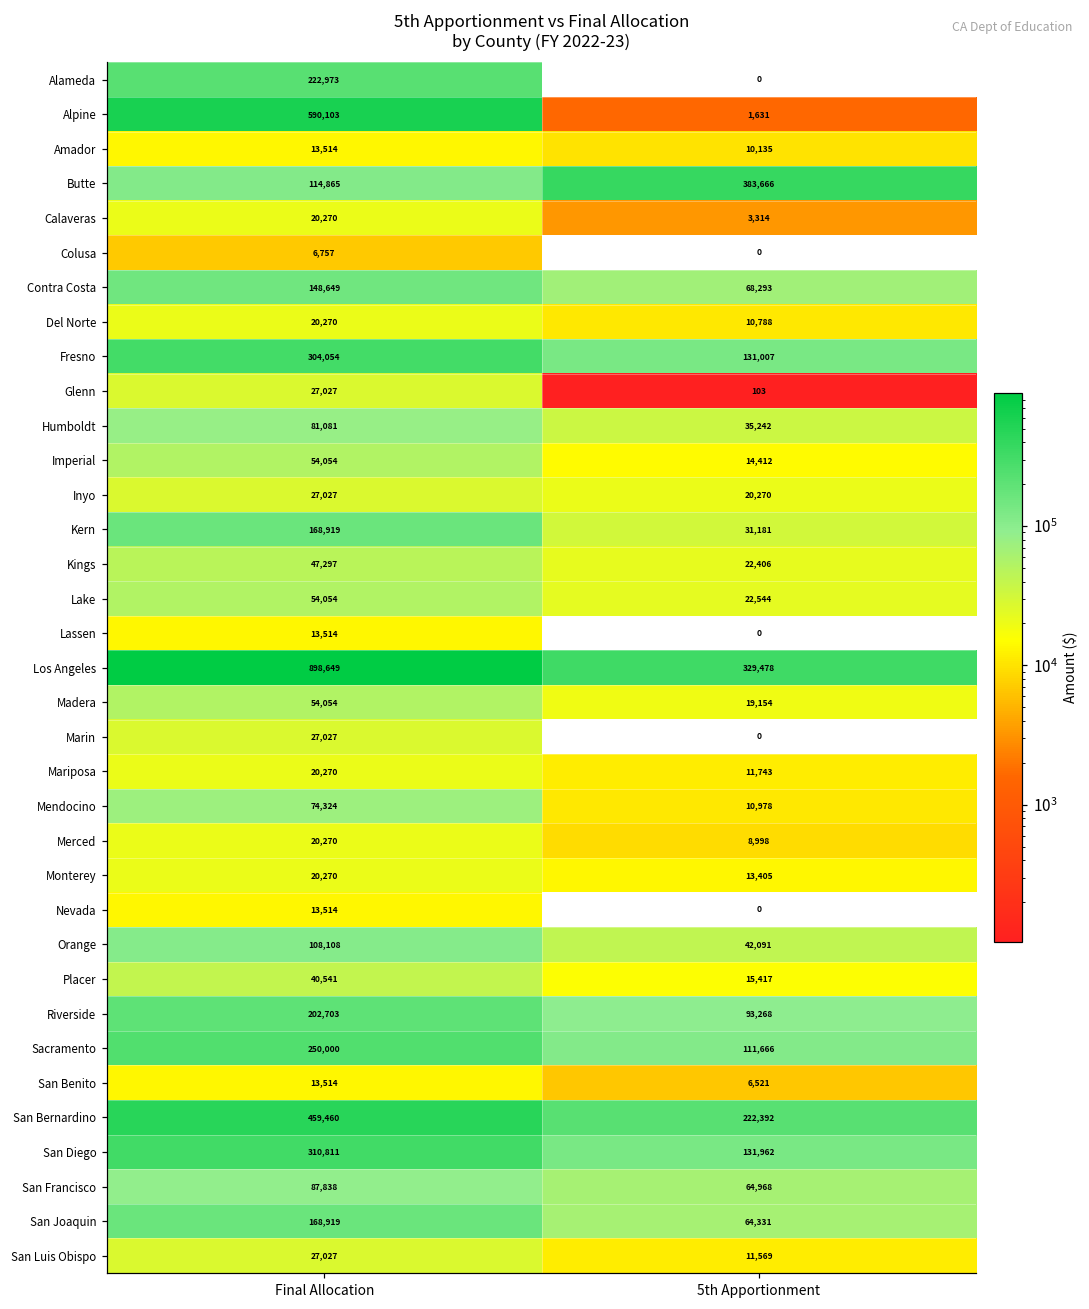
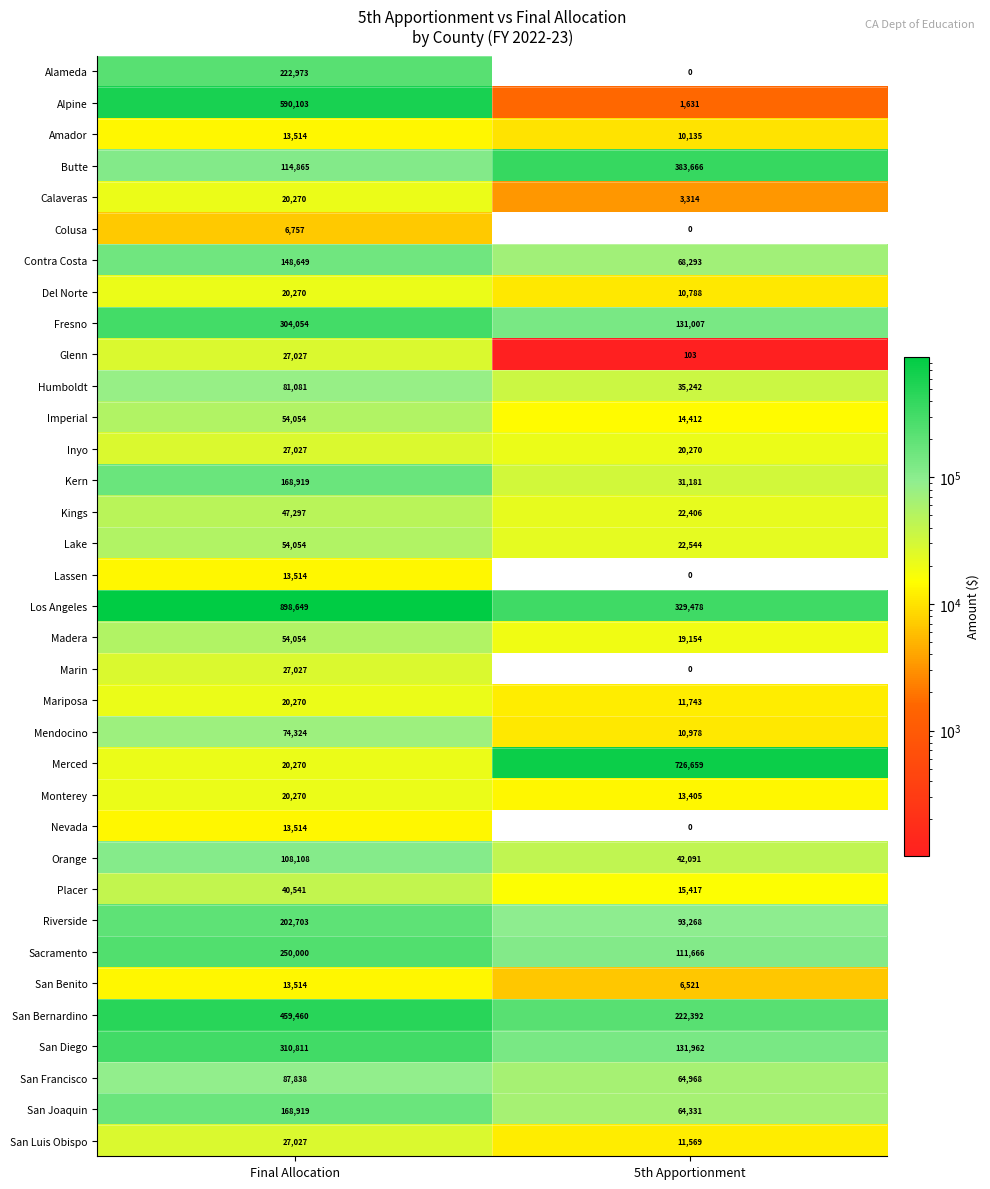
Merced, 5th Apportionment: 8,998 -> 726,659
